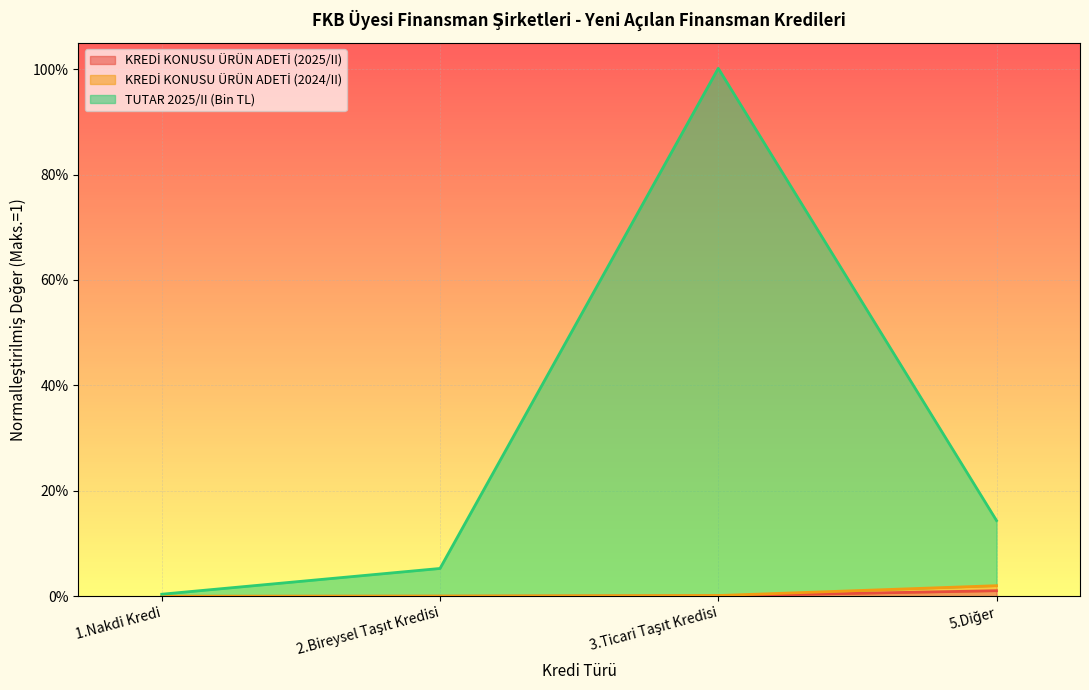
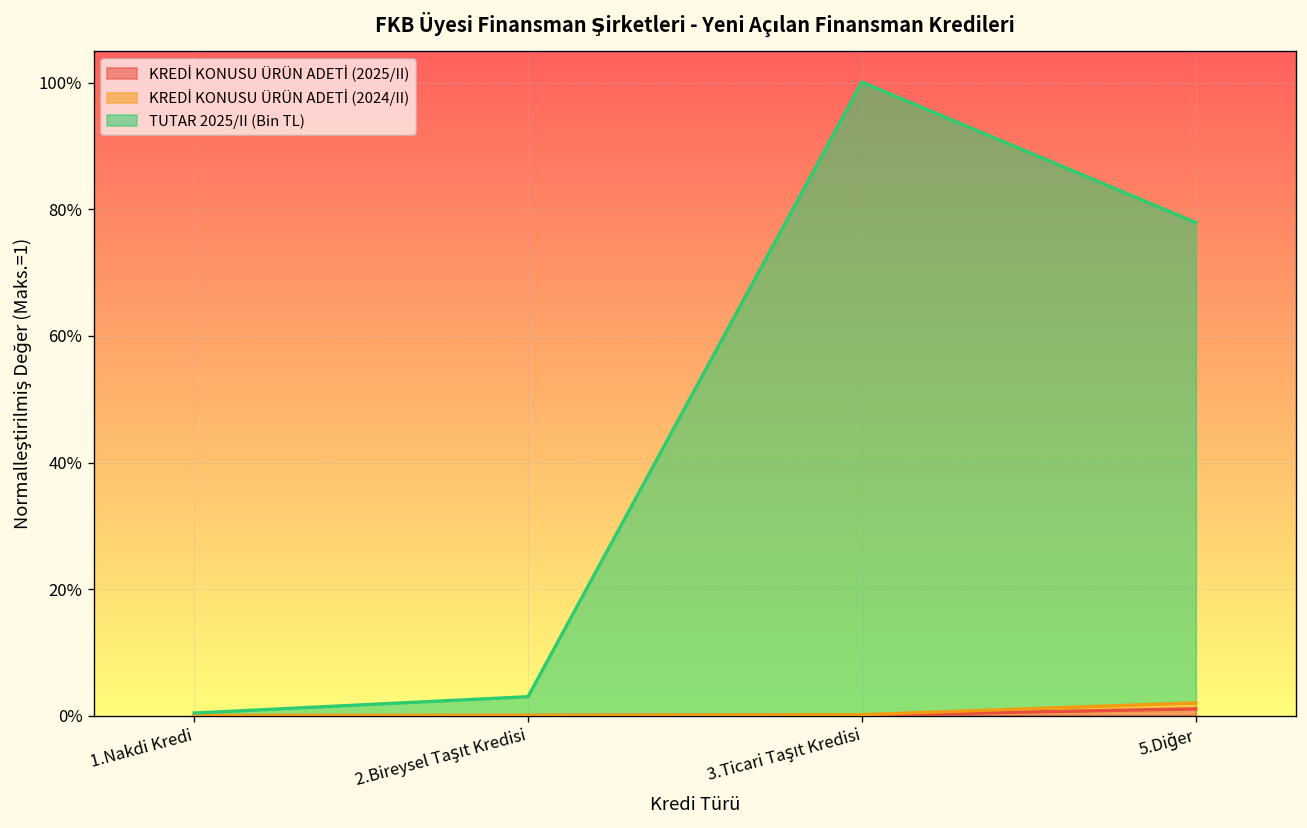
TUTAR 2025/II (Bin TL), 2.Bireysel Taşıt Kredisi: 5% -> 3%
TUTAR 2025/II (Bin TL), 5.Diğer: 12% -> 76%
